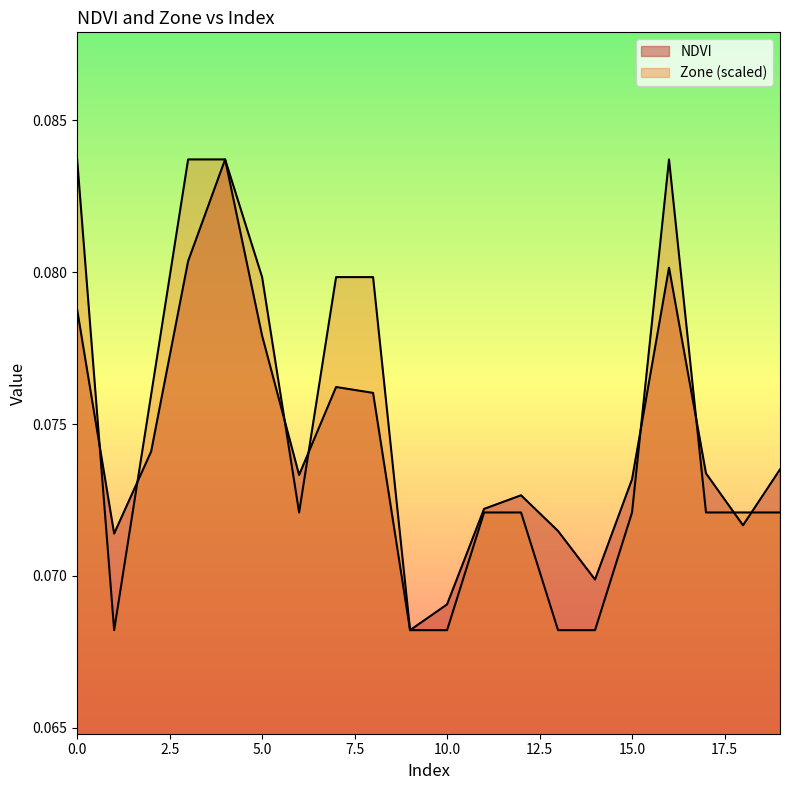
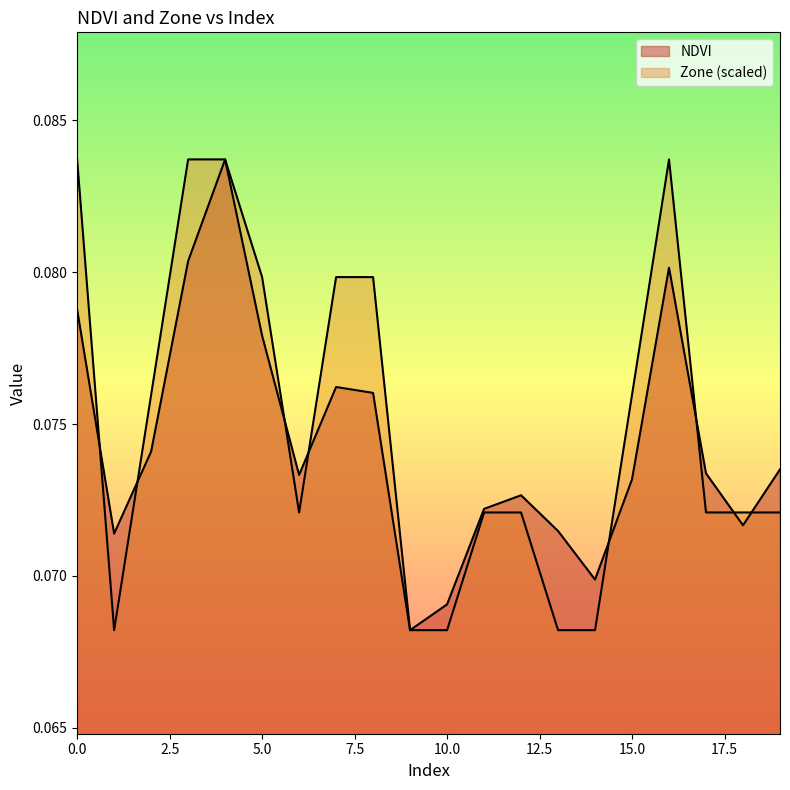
Zone (scaled), 15.0: 0.0721 -> 0.0760
